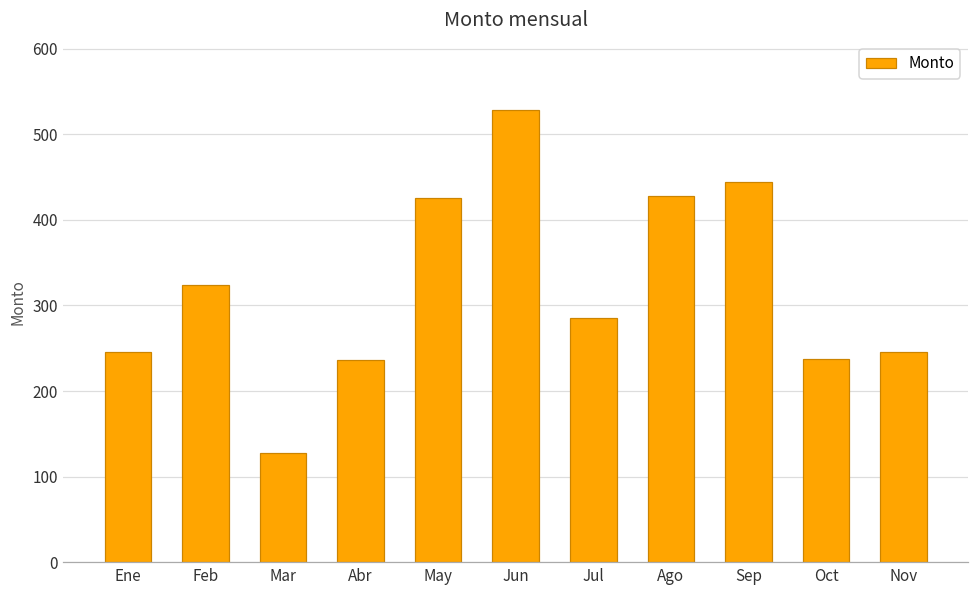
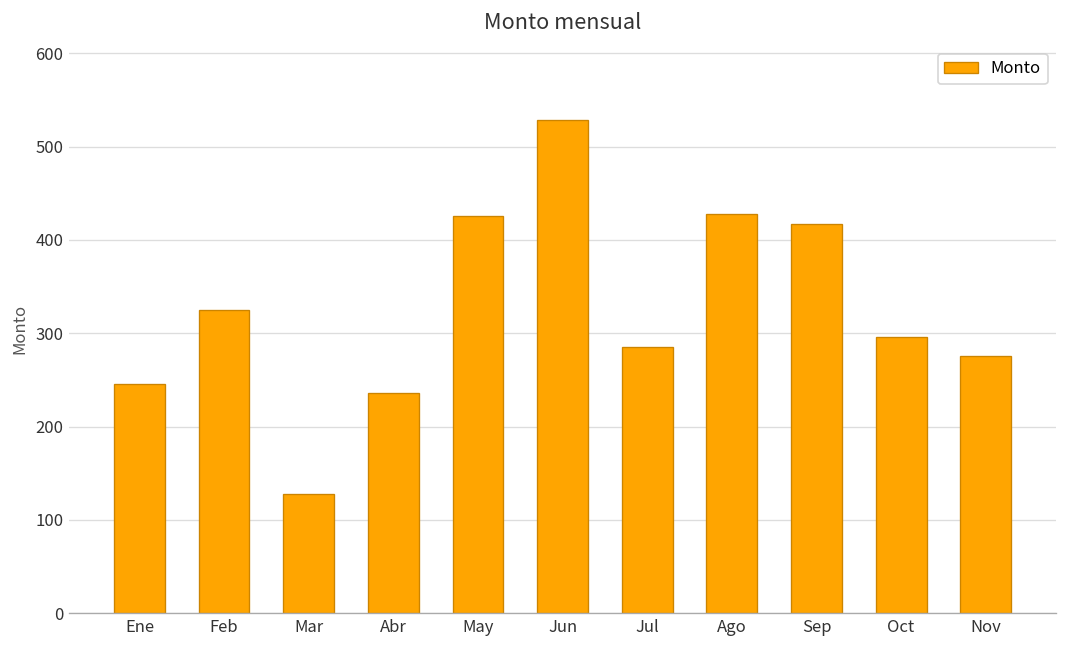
Sep: 440 -> 420
Oct: 240 -> 300
Nov: 250 -> 280
